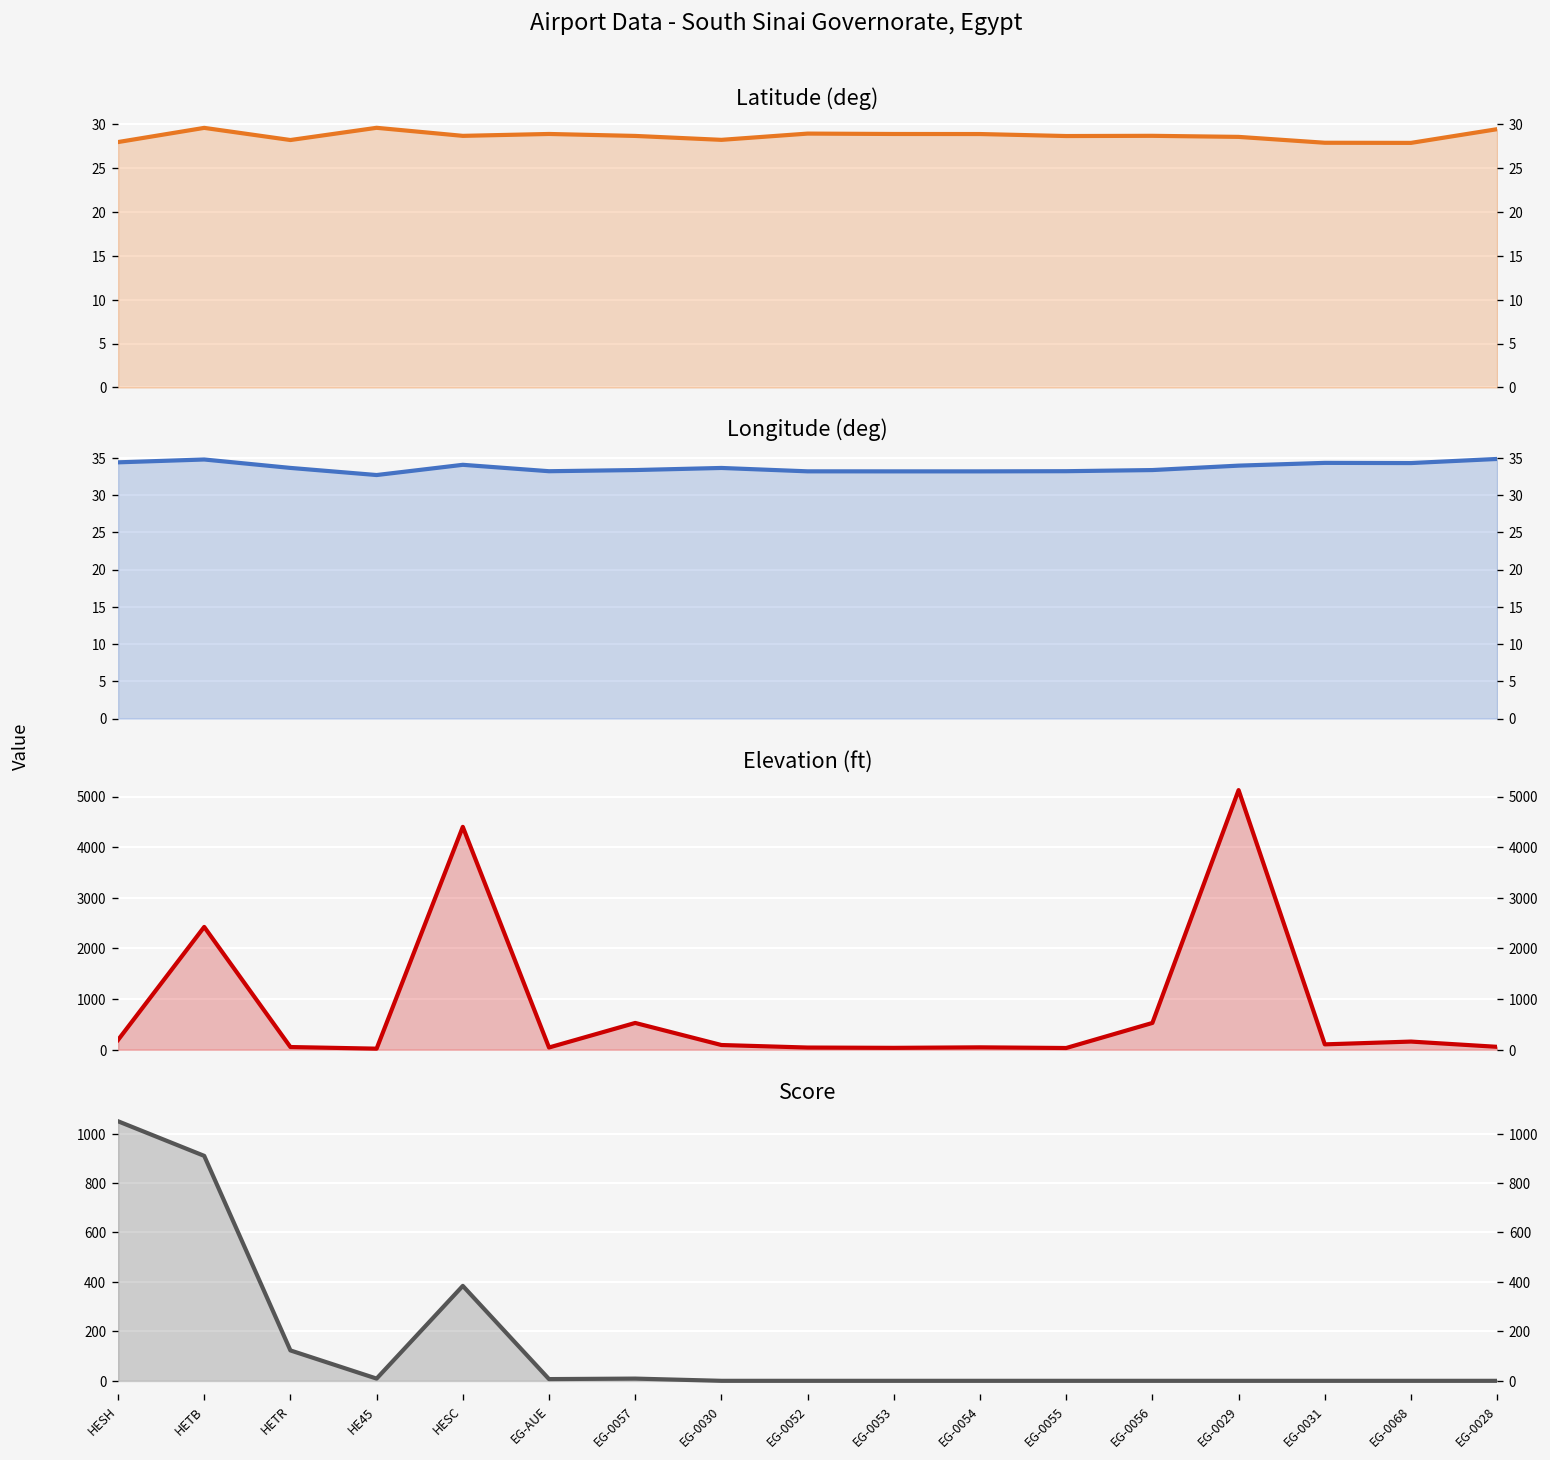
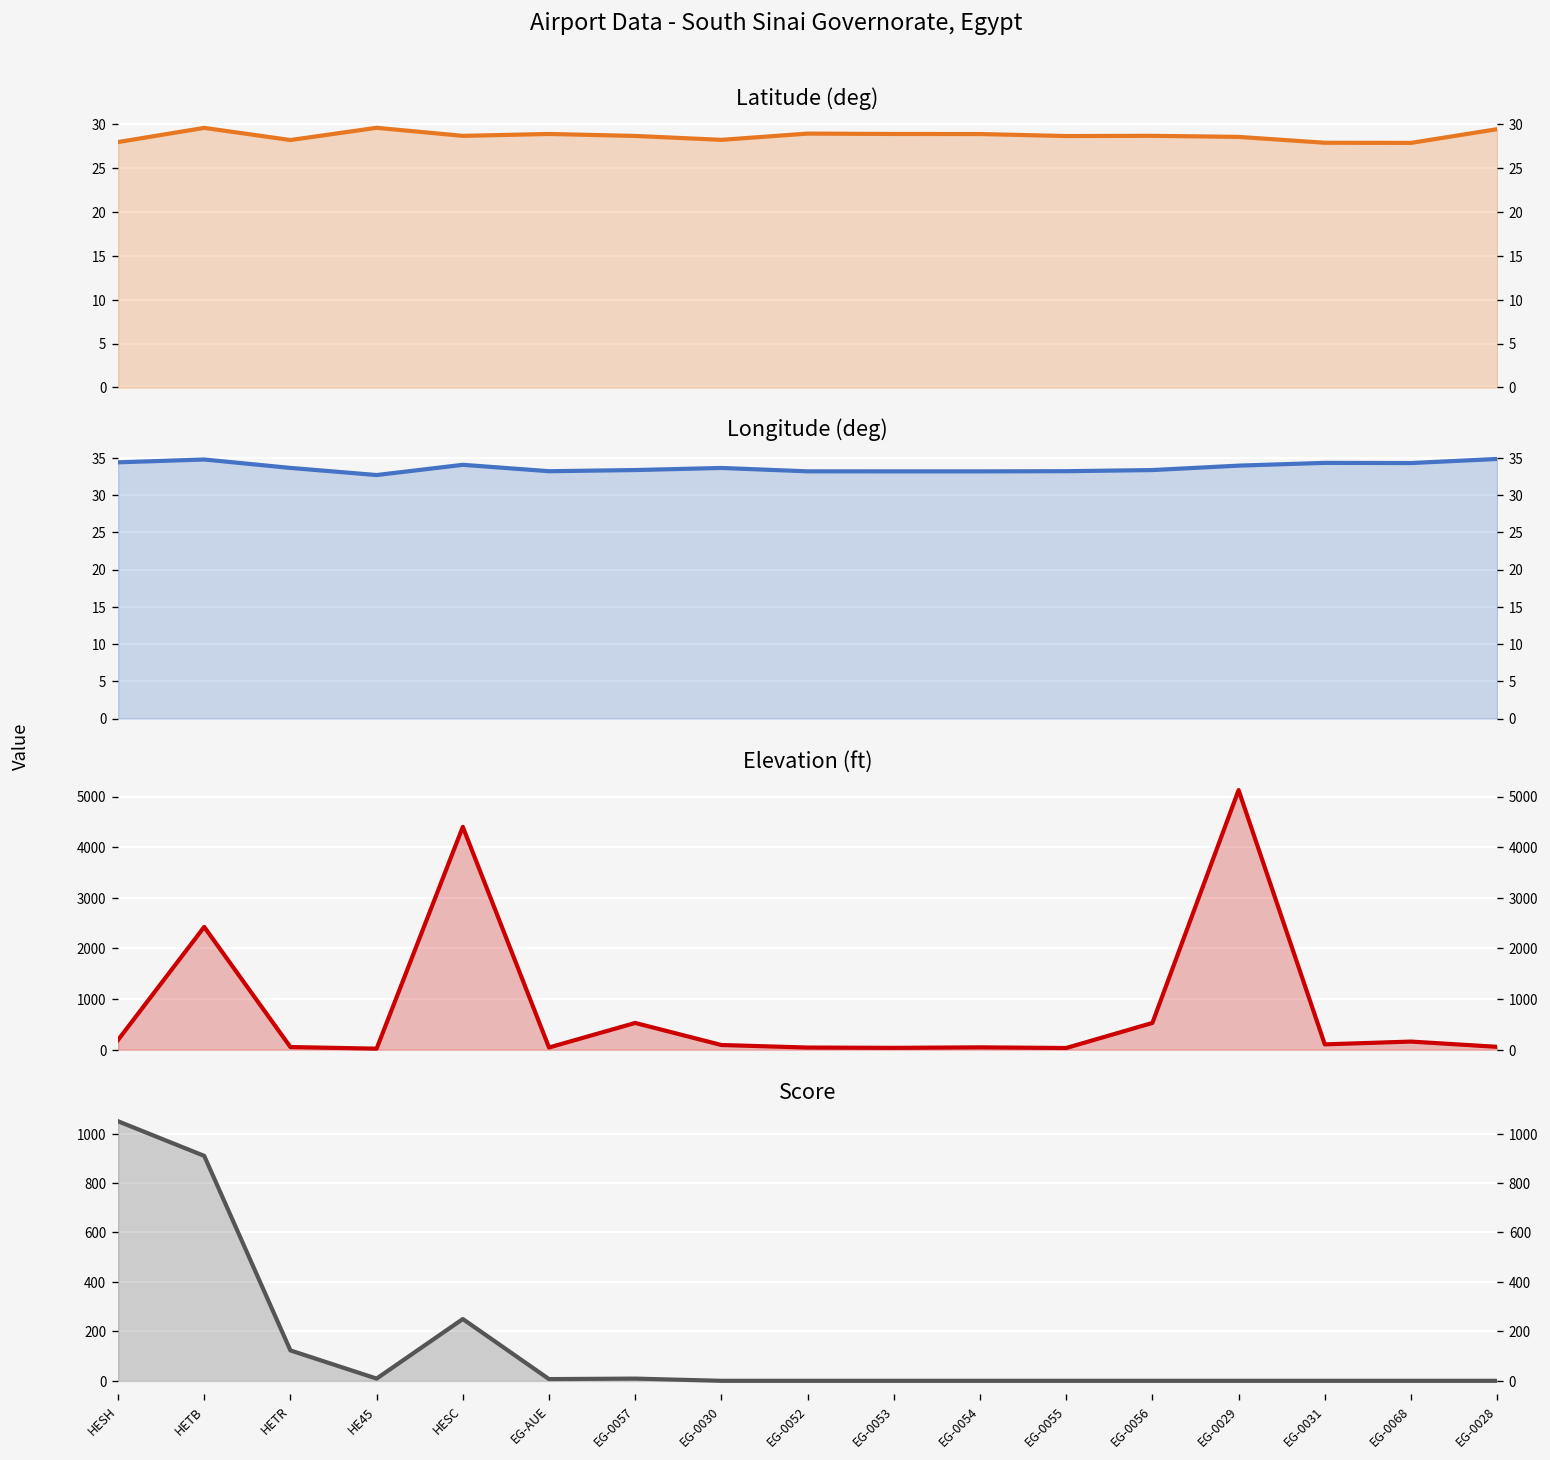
Score, HESC: 380 -> 250
